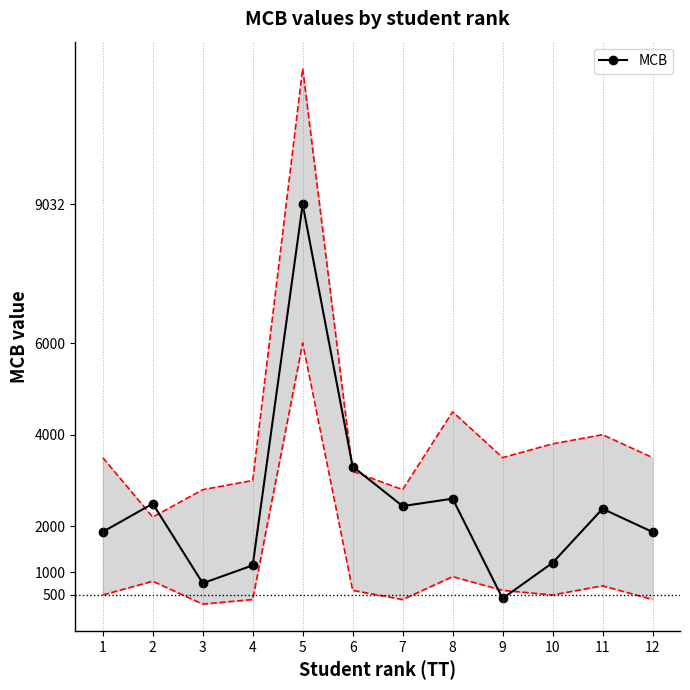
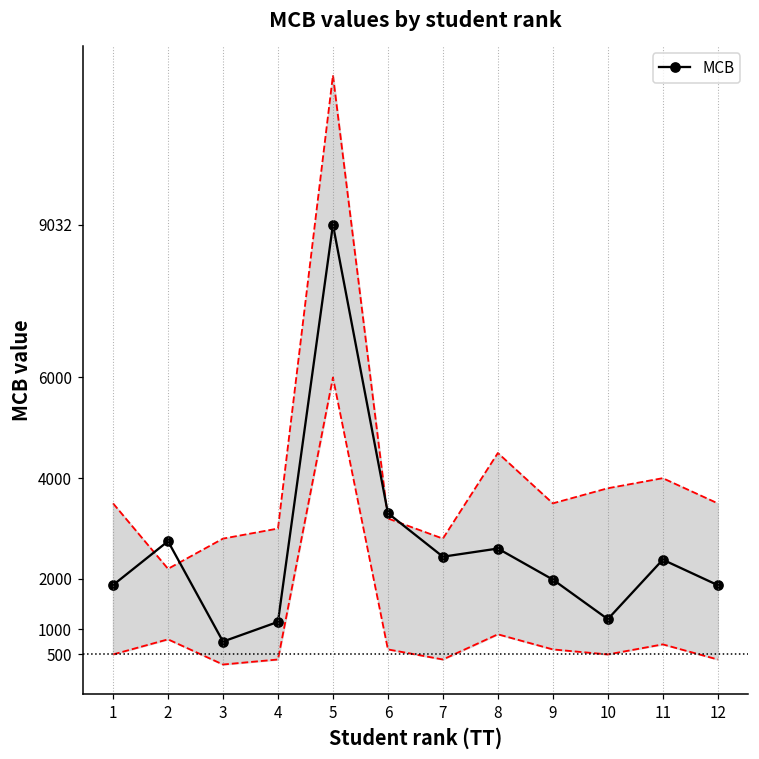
MCB, 2: 2500 -> 2700
MCB, 9: 400 -> 2000
